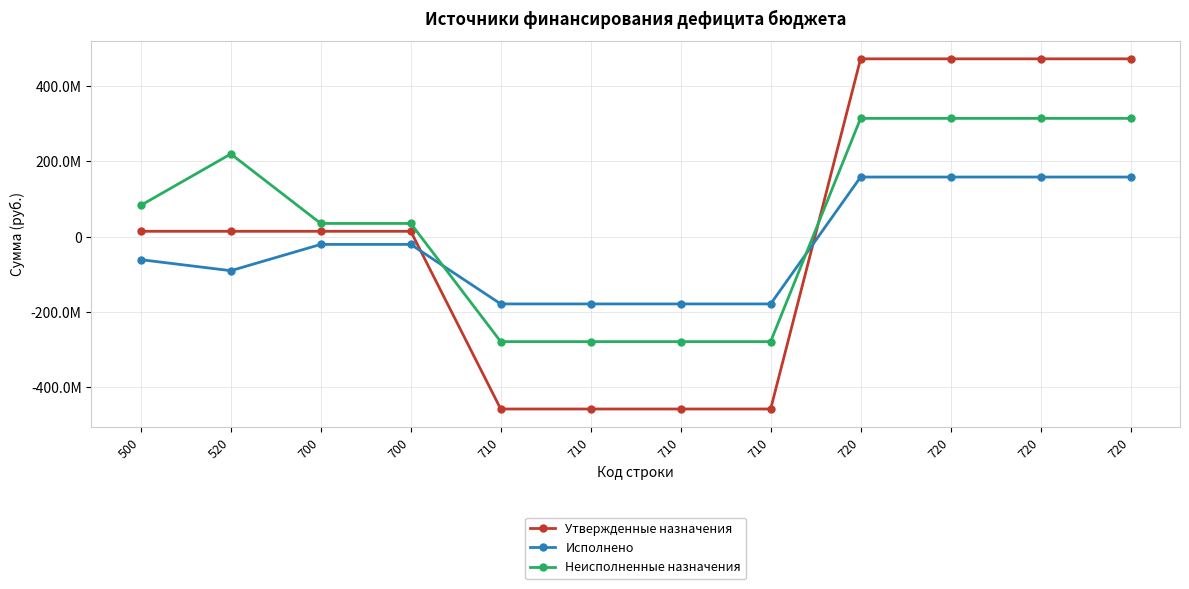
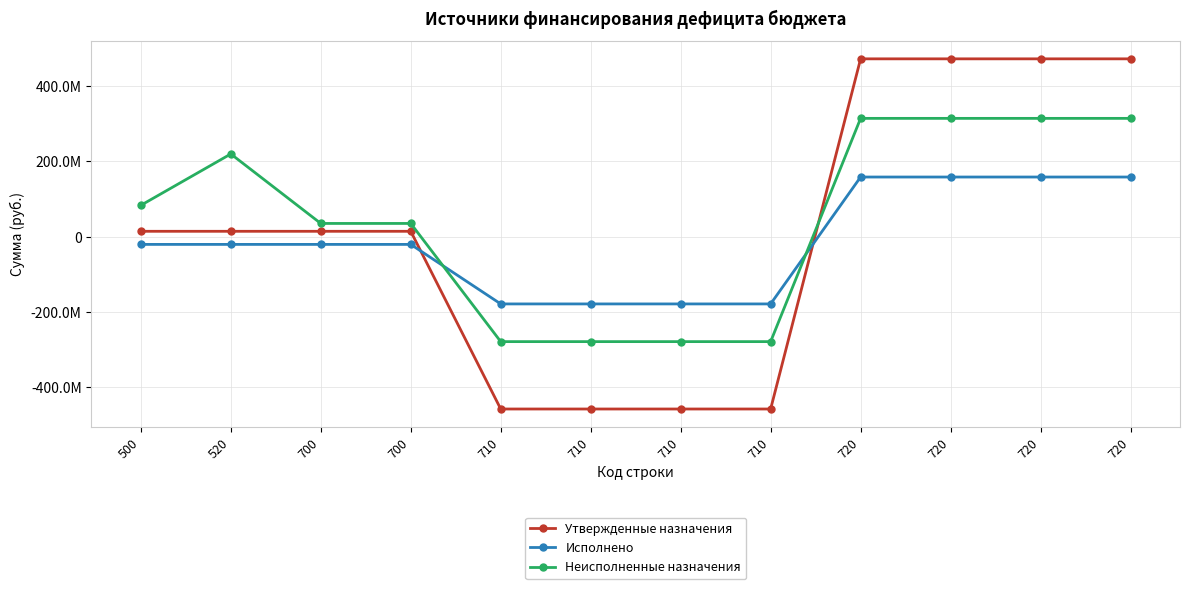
Исполнено, 500: -60000000 -> -20000000
Исполнено, 520: -90000000 -> -20000000
